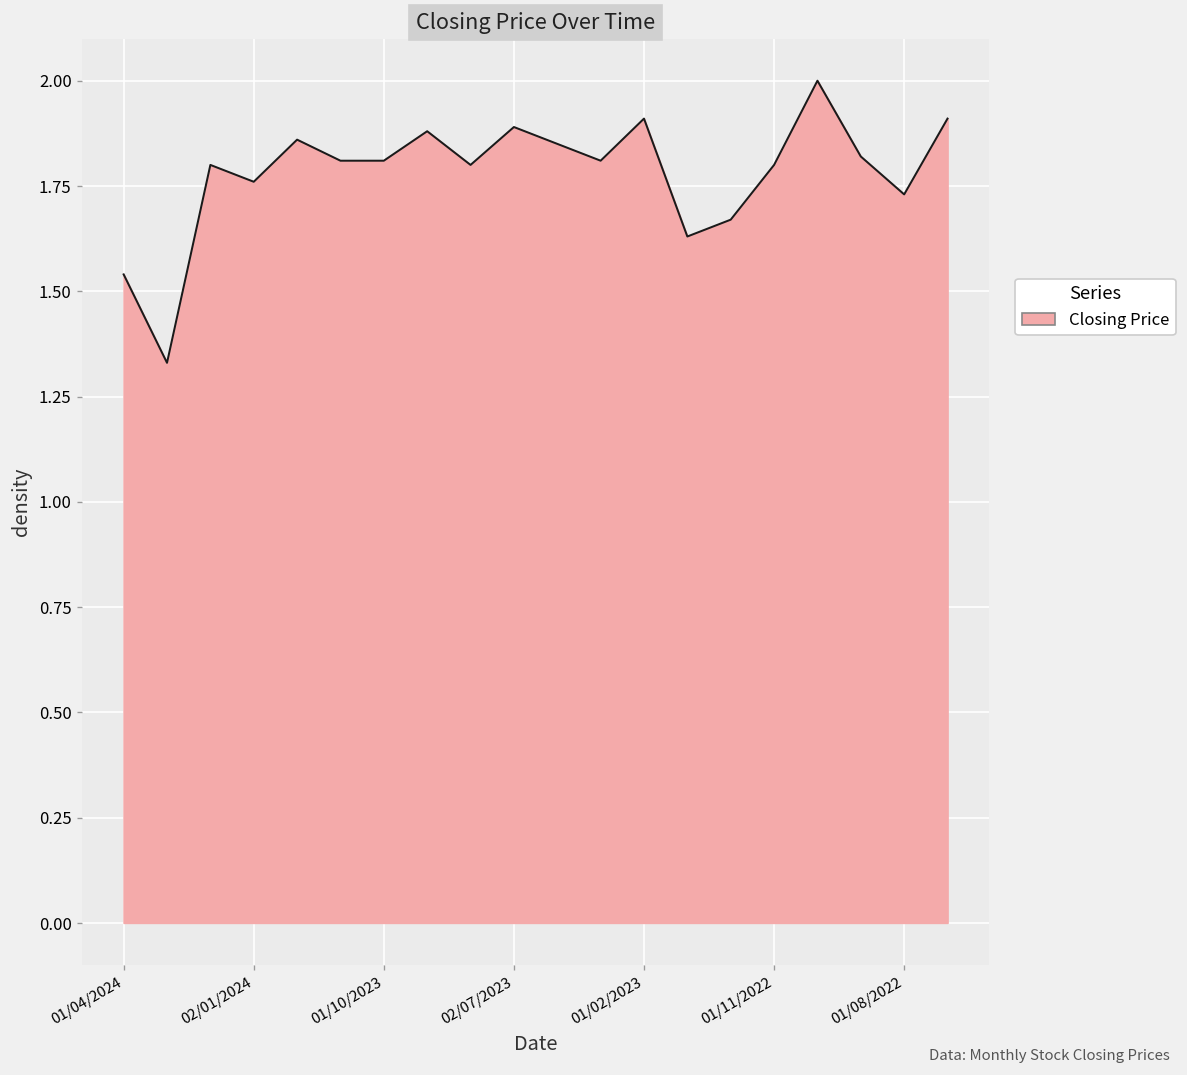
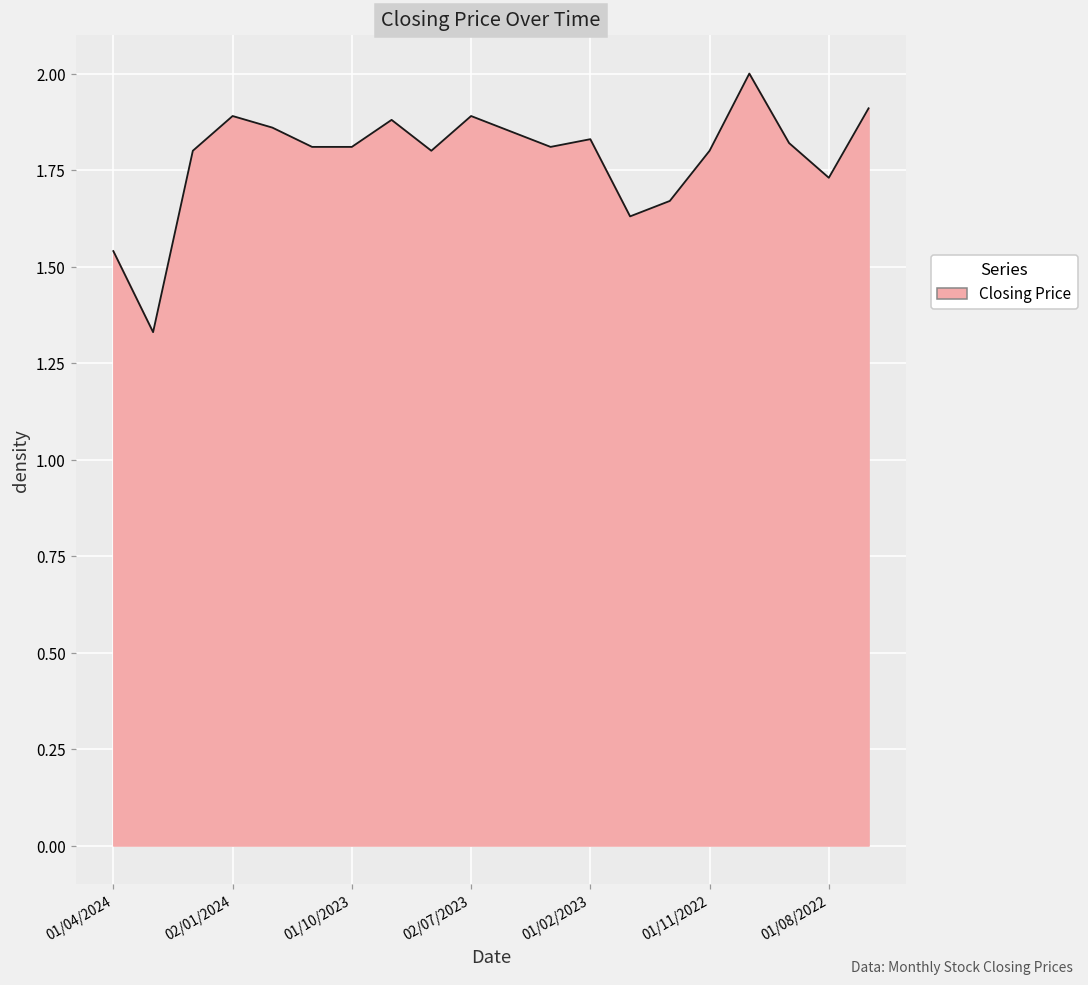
02/01/2024: 1.76 -> 1.89
01/02/2023: 1.91 -> 1.83
